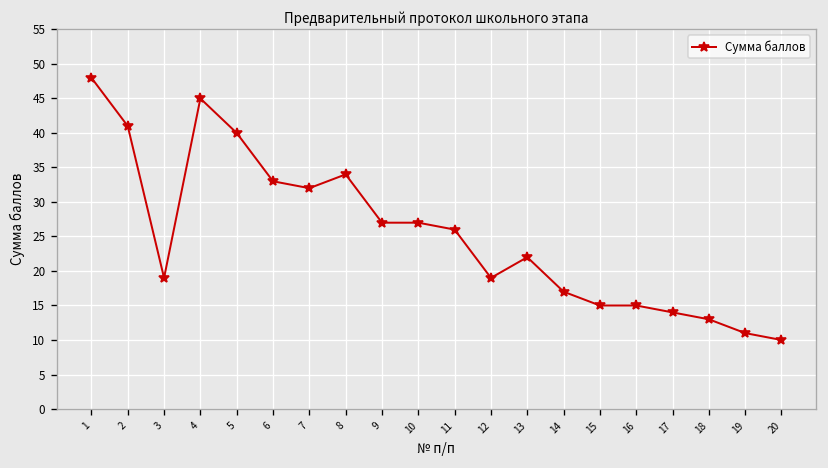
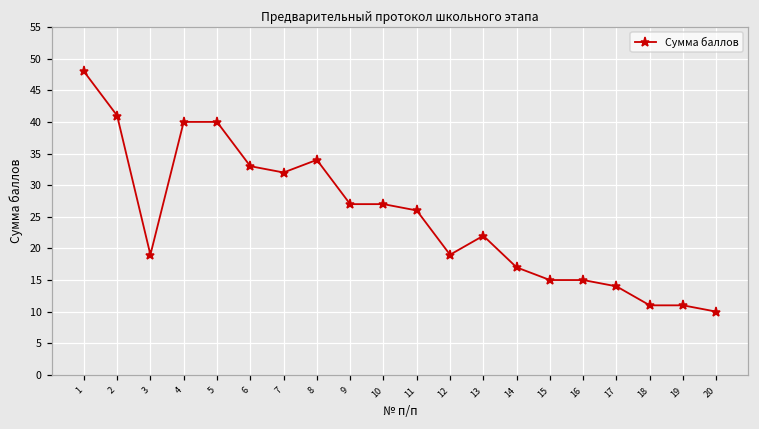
4: 45 -> 40
18: 13 -> 11
